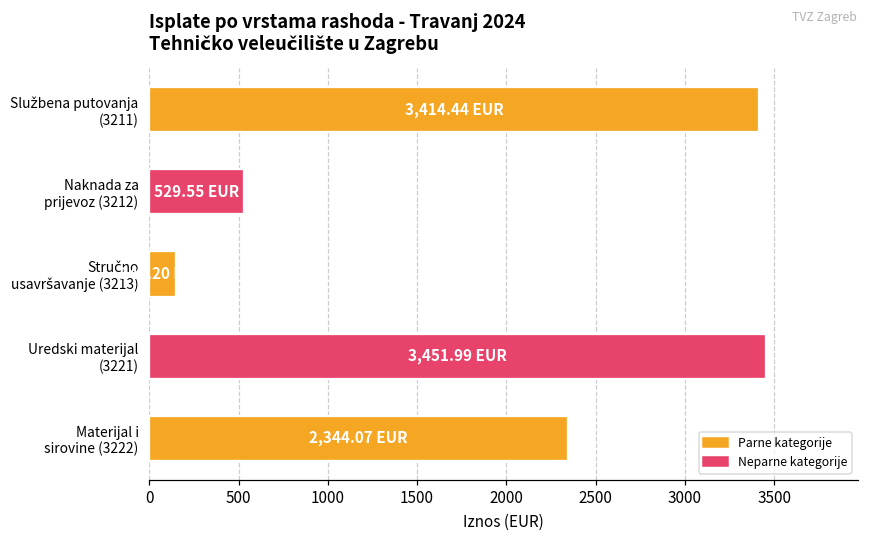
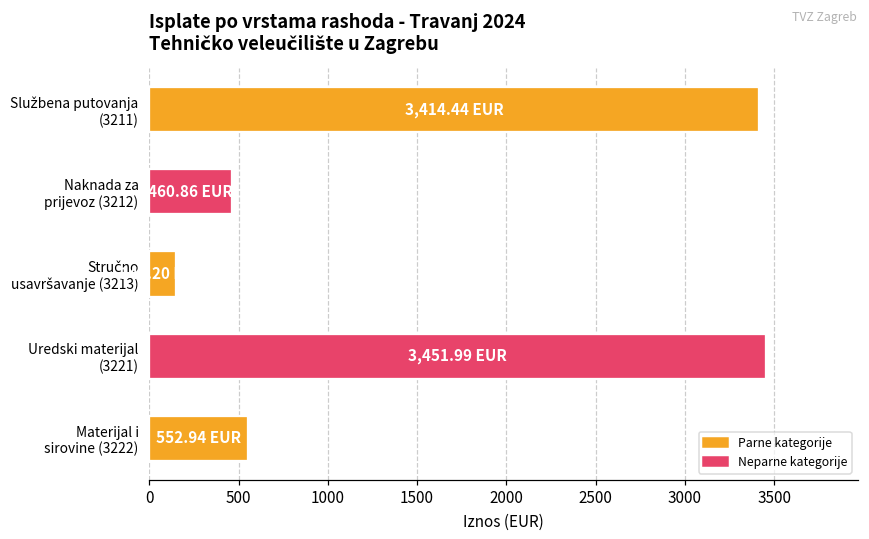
Naknada za prijevoz (3212): 529.55 -> 460.86
Materijal i sirovine (3222): 2,344.07 -> 552.94
